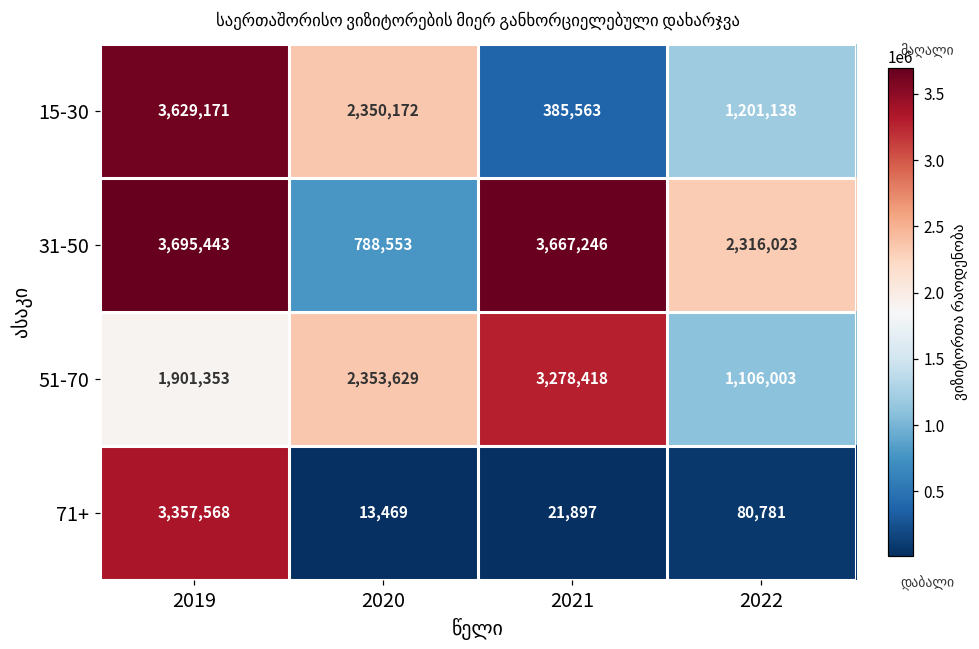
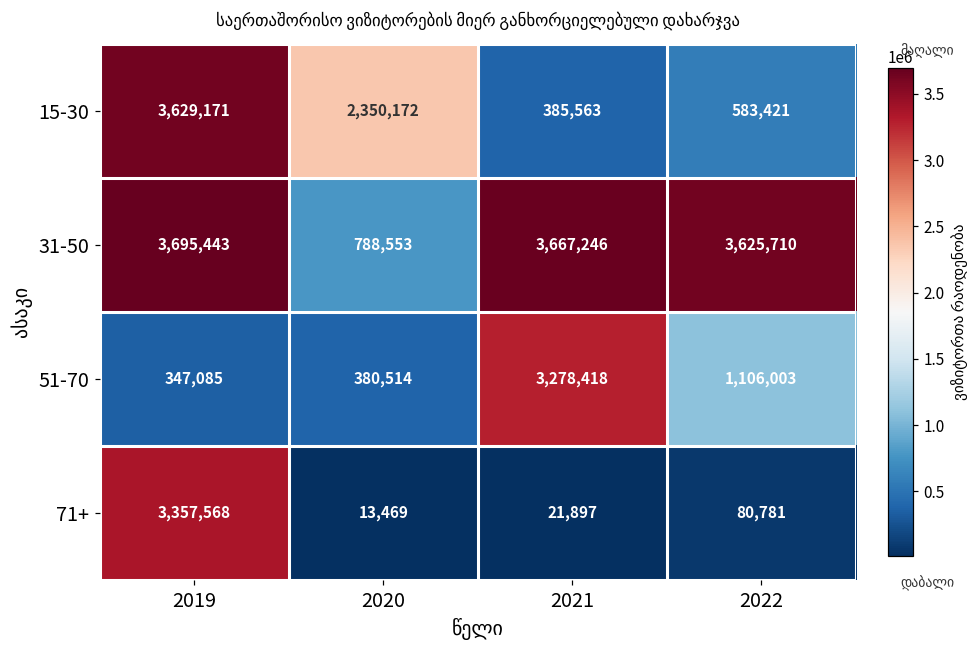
15-30, 2022: 1,201,138 -> 583,421
31-50, 2022: 2,316,023 -> 3,625,710
51-70, 2019: 1,901,353 -> 347,085
51-70, 2020: 2,353,629 -> 380,514
